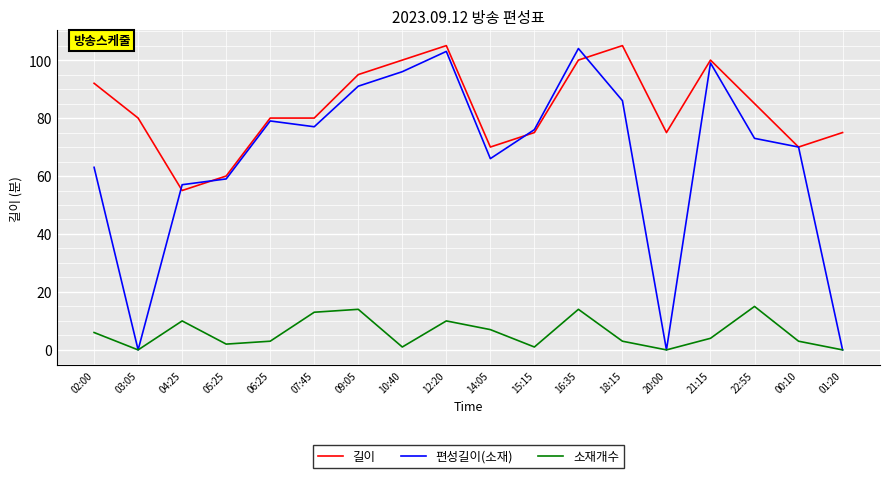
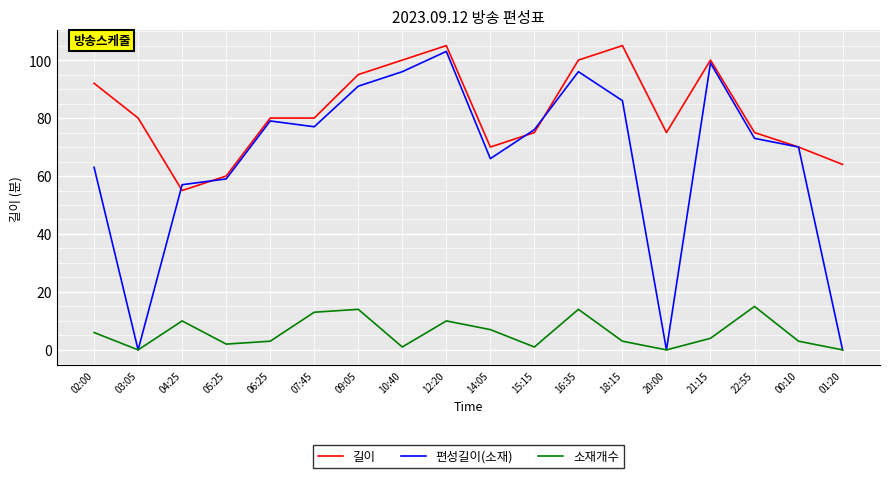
편성길이(소재), 16:35: 104 -> 96
길이, 22:55: 85 -> 75
길이, 01:20: 75 -> 64
